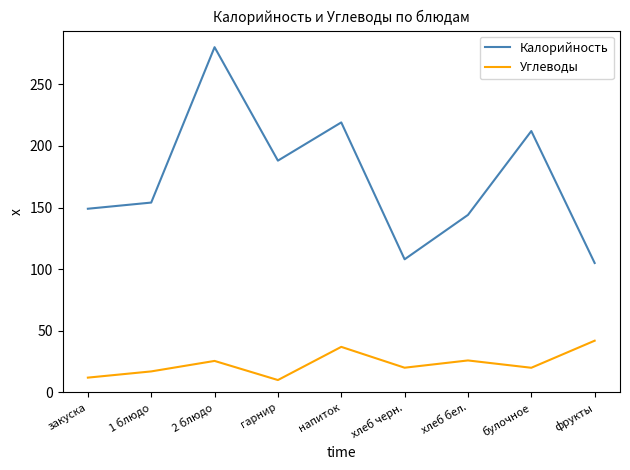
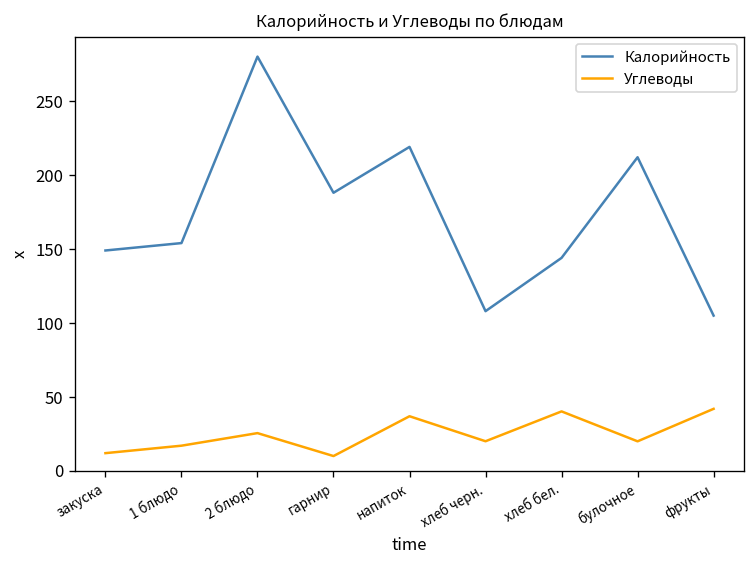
Углеводы, хлеб бел.: 26 -> 40
